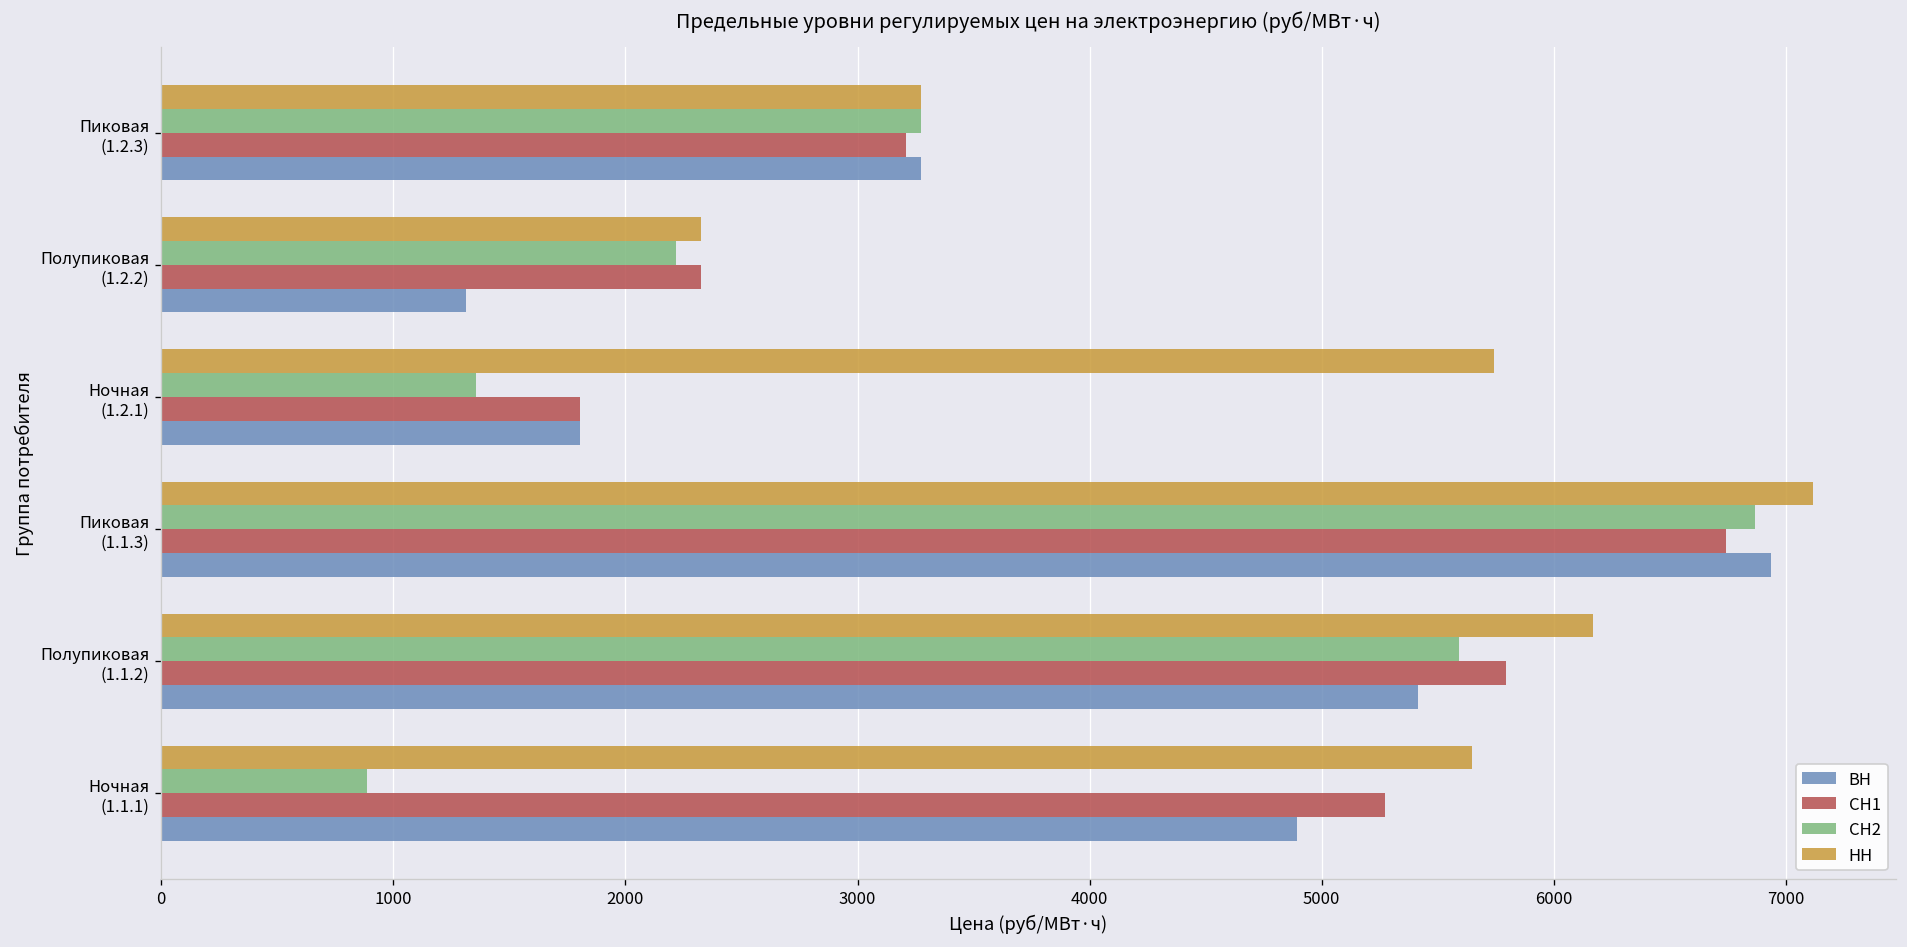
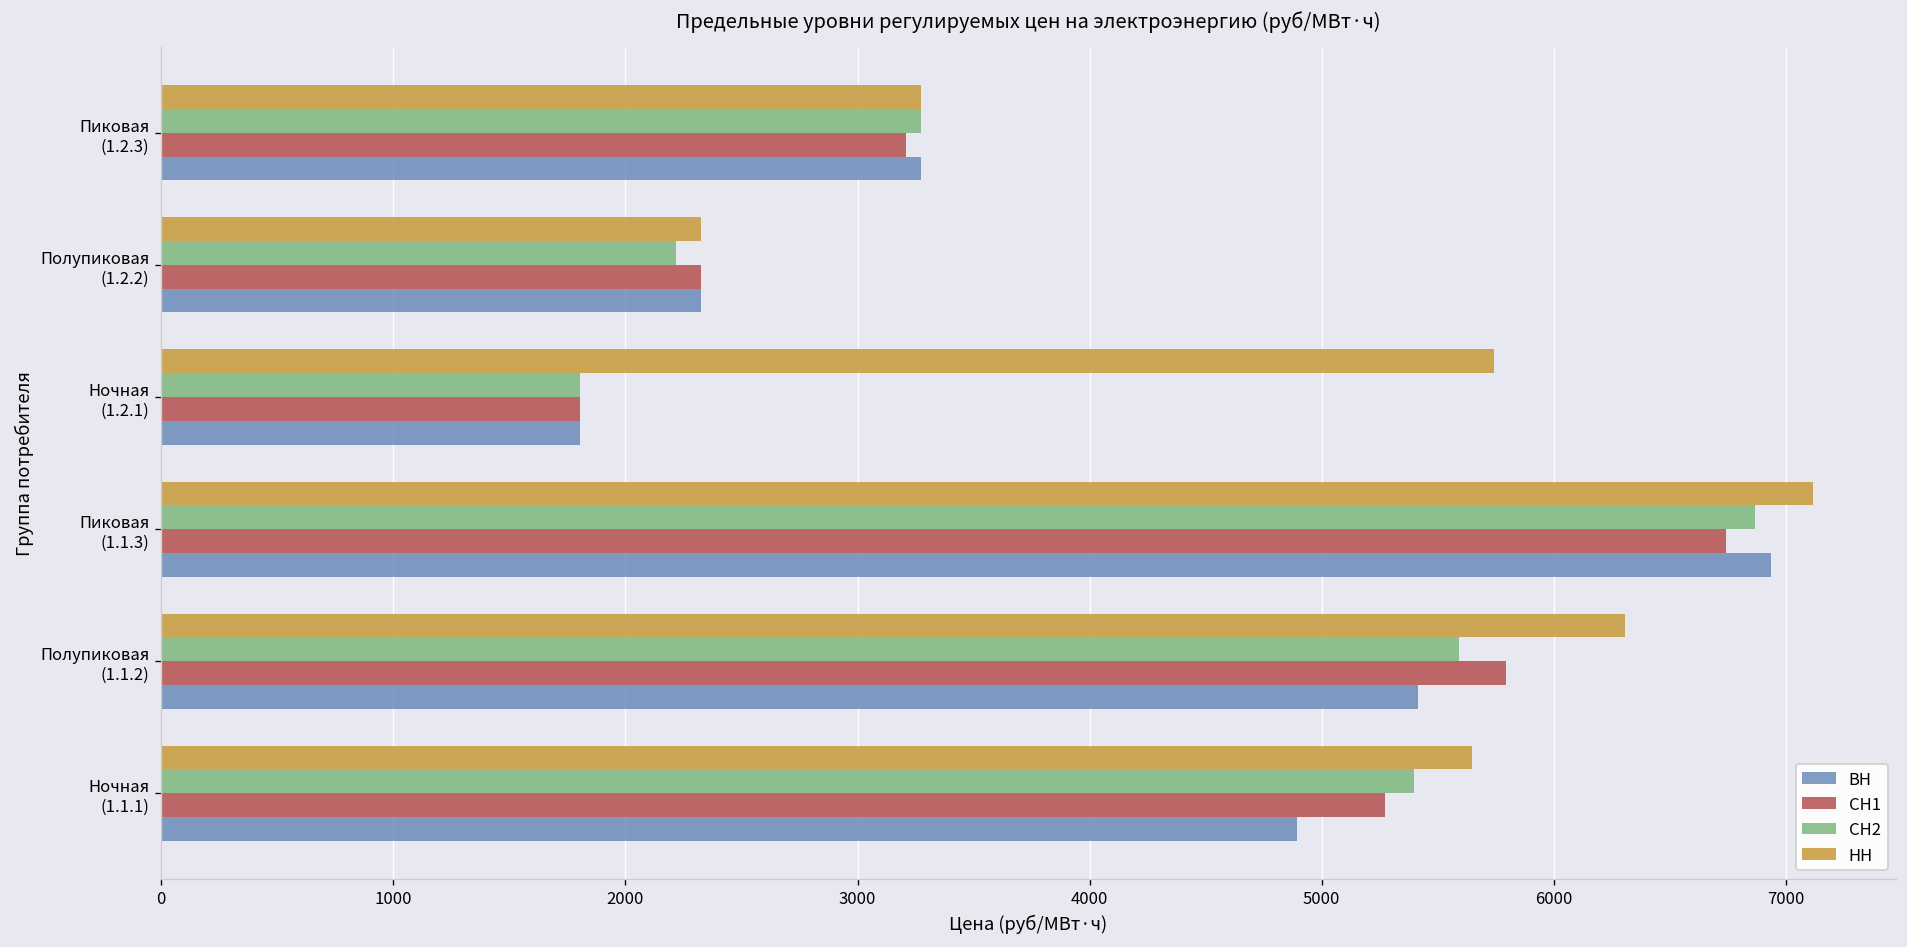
ВН, Полупиковая (1.2.2): 1310 -> 2330
СН2, Ночная (1.2.1): 1350 -> 1800
НН, Полупиковая (1.1.2): 6170 -> 6310
СН2, Ночная (1.1.1): 890 -> 5400
